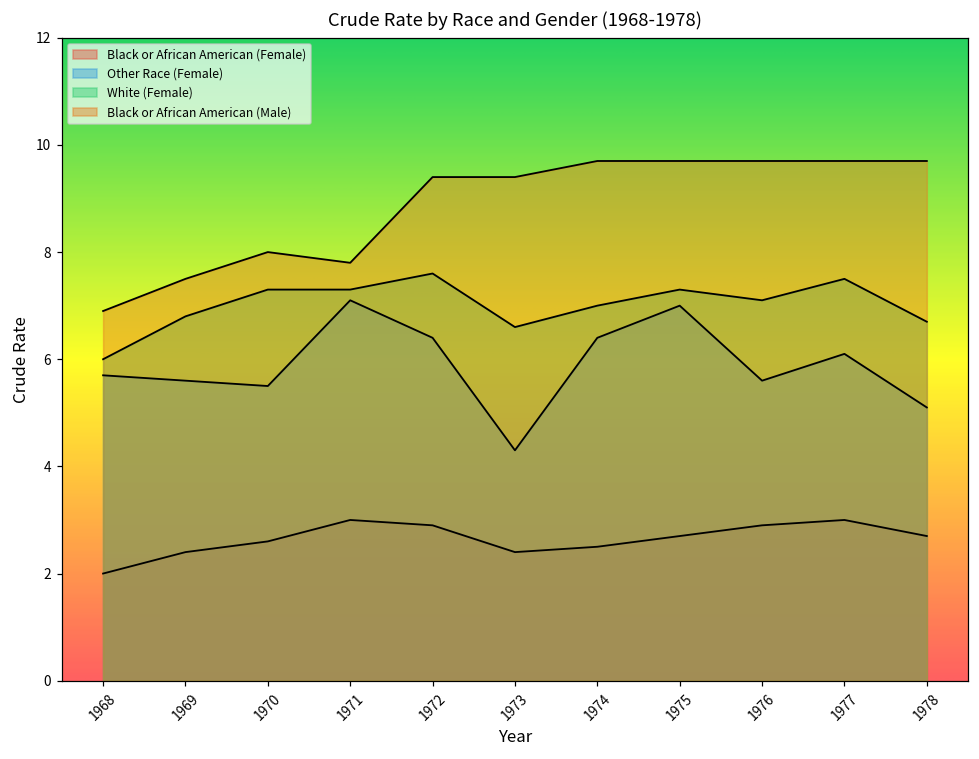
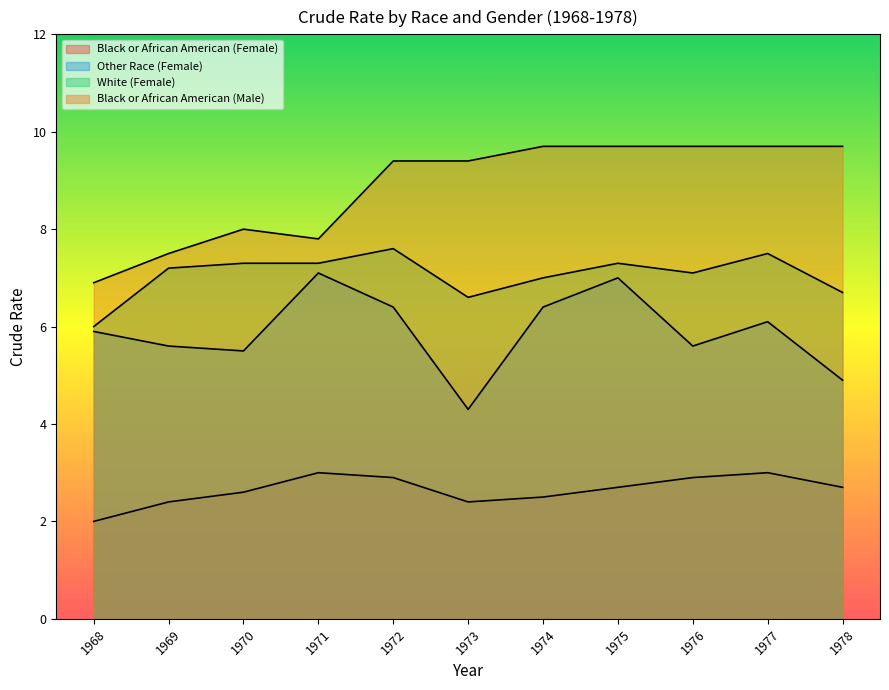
Other Race (Female), 1968: 5.7 -> 5.9
White (Female), 1969: 6.8 -> 7.2
Other Race (Female), 1978: 5.1 -> 4.9
